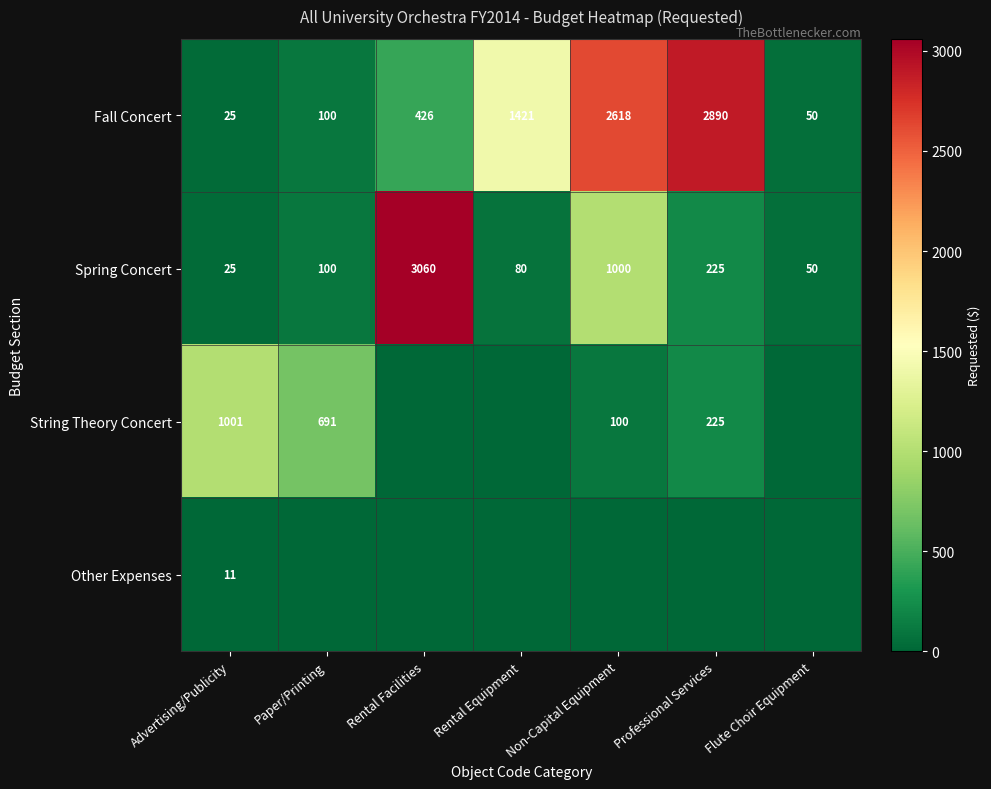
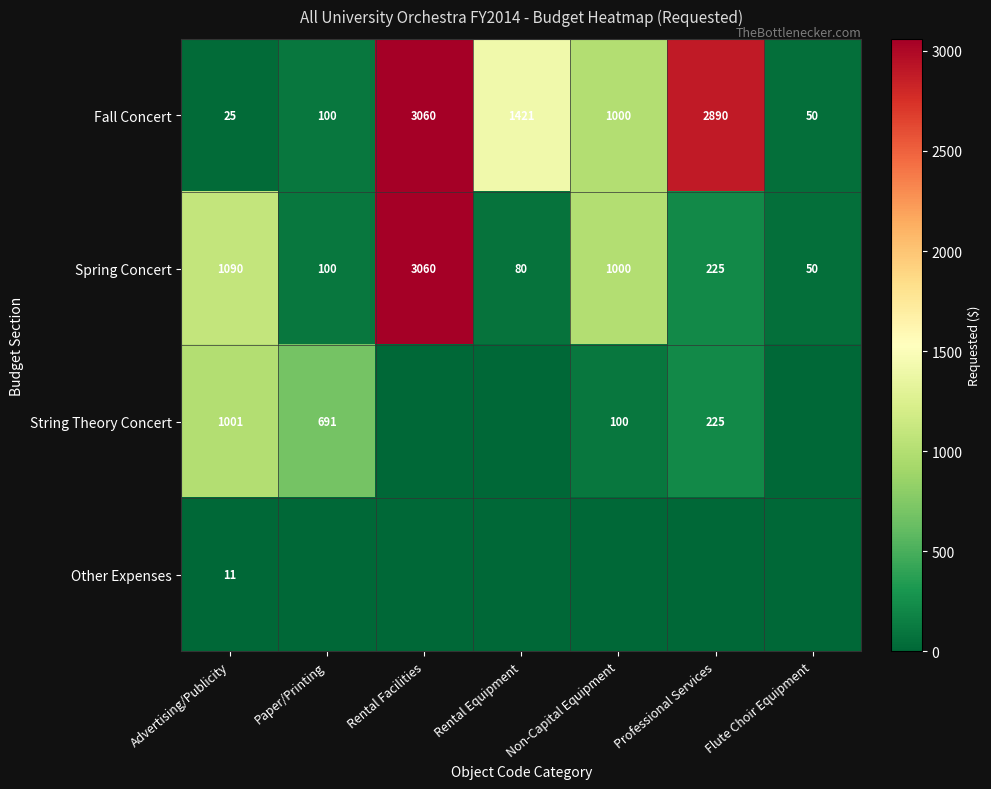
Fall Concert, Rental Facilities: 426 -> 3060
Fall Concert, Non-Capital Equipment: 2618 -> 1000
Spring Concert, Advertising/Publicity: 25 -> 1090
